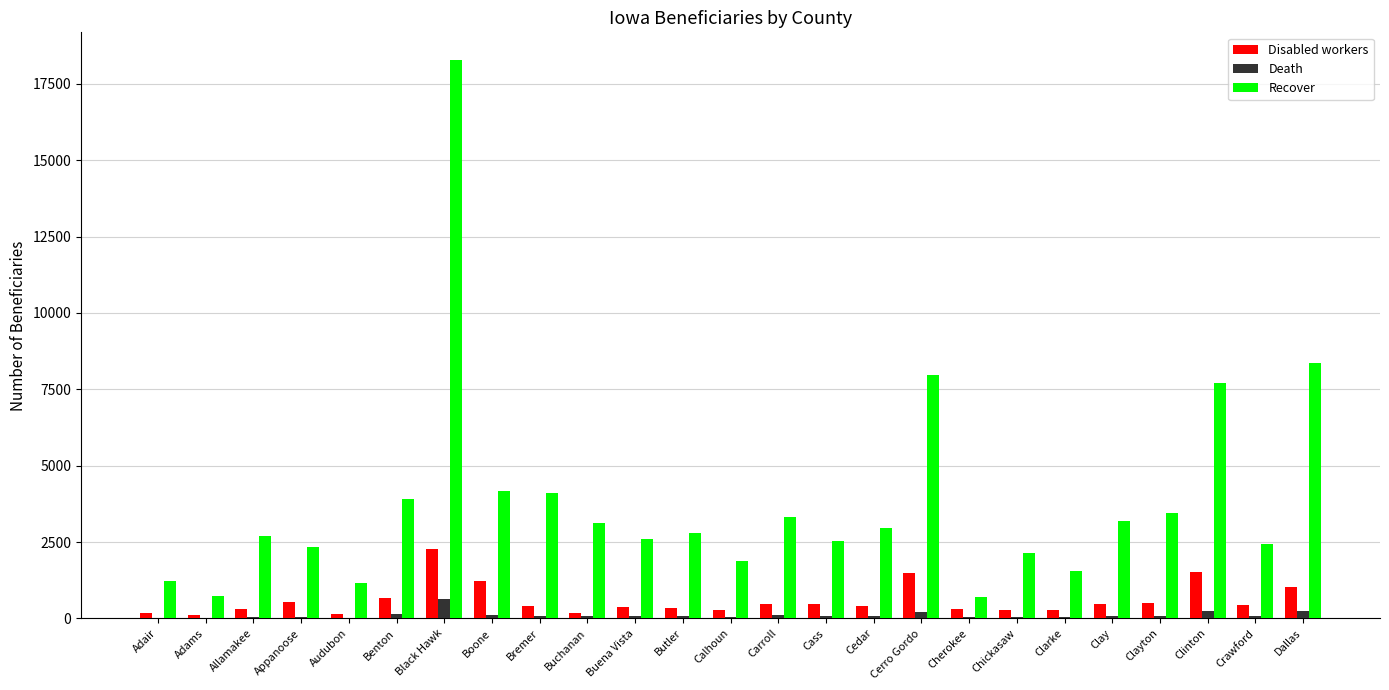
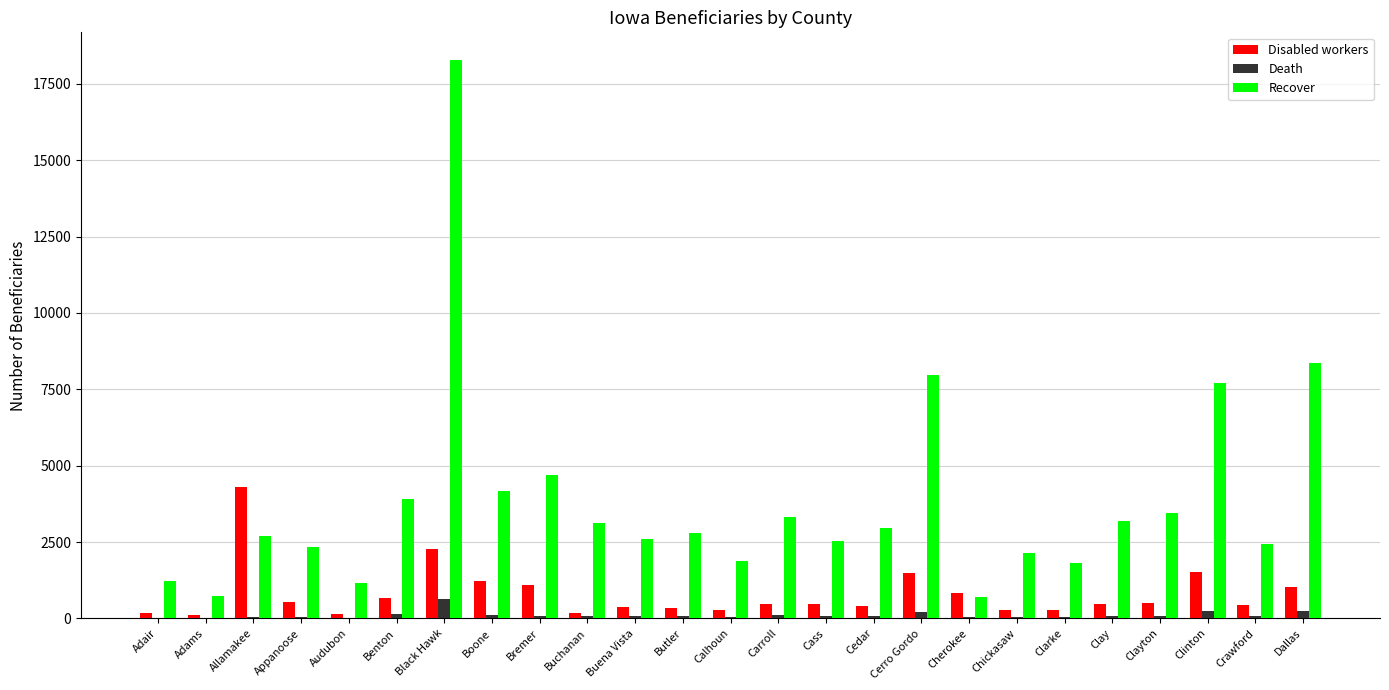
Disabled workers, Allamakee: 300 -> 4300
Disabled workers, Bremer: 400 -> 1100
Recover, Bremer: 4100 -> 4700
Disabled workers, Cherokee: 300 -> 800
Recover, Clarke: 1600 -> 1800
